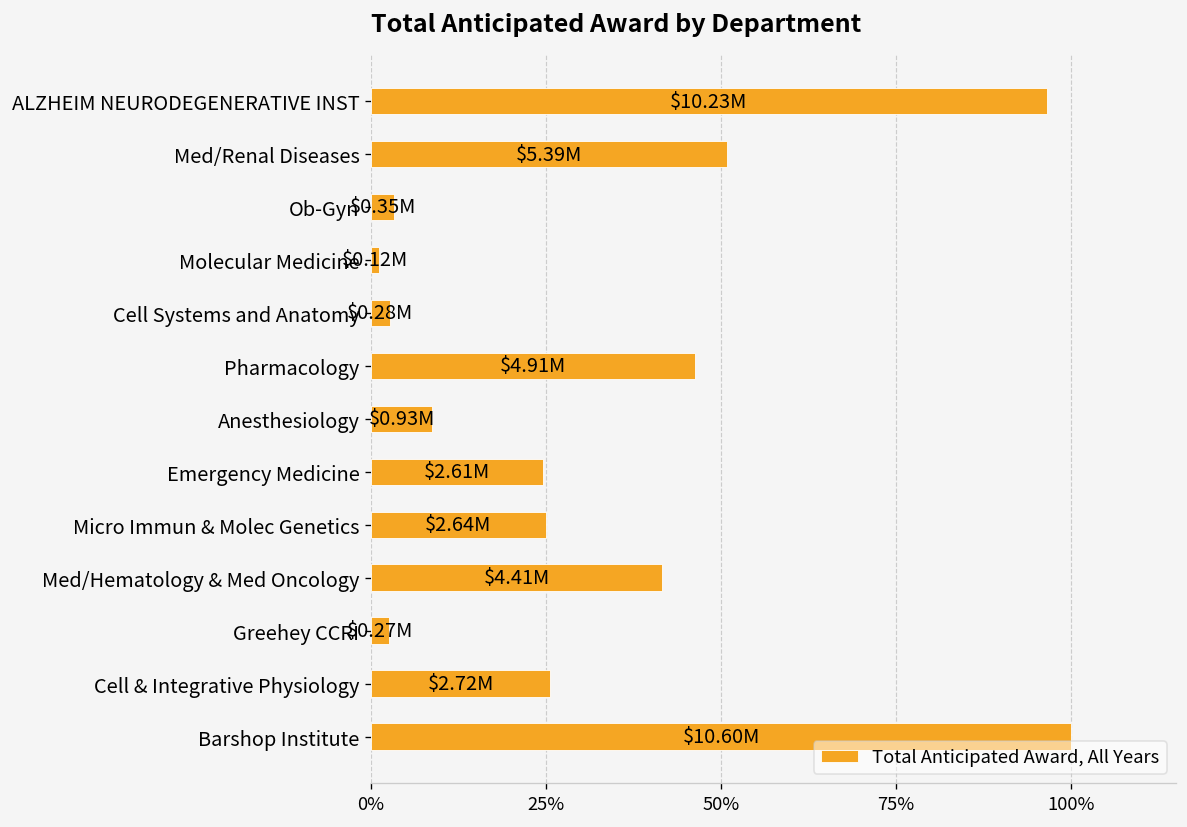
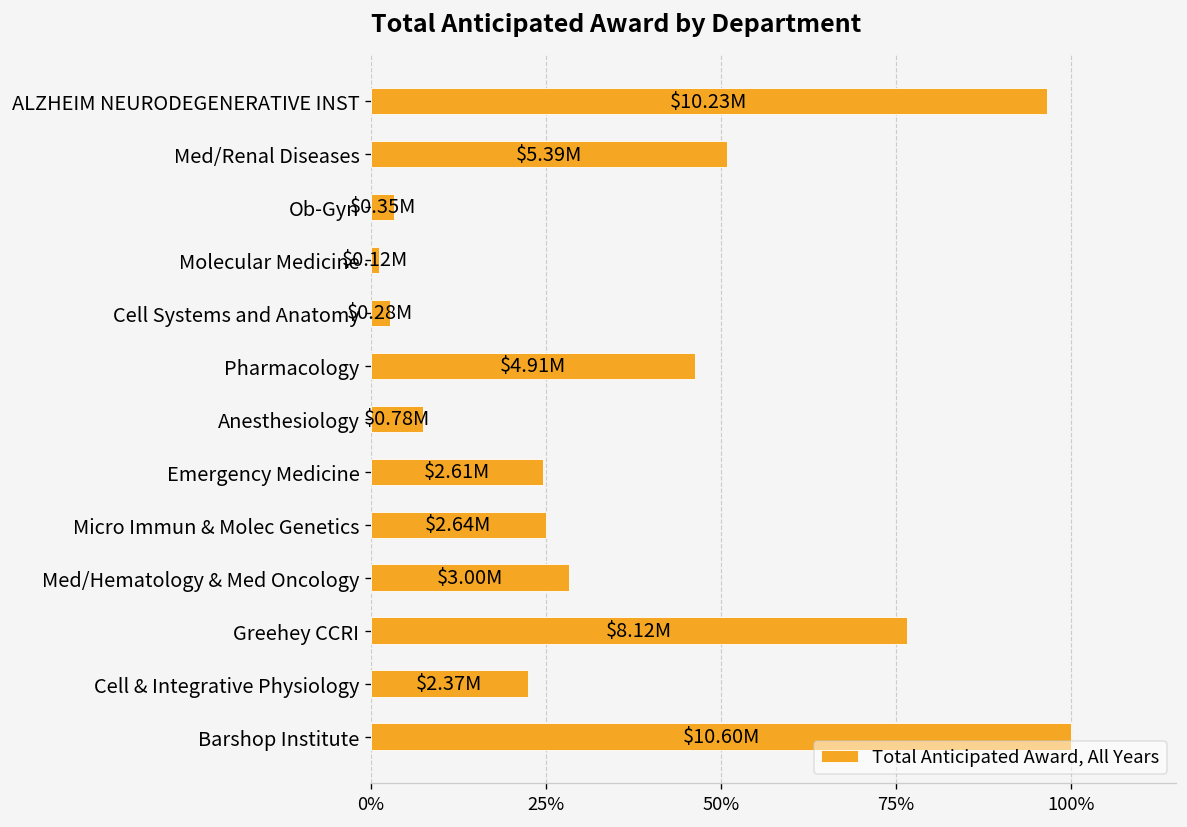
Anesthesiology: $0.93M -> $0.78M
Med/Hematology & Med Oncology: $4.41M -> $3.00M
Greehey CCRI: $0.27M -> $8.12M
Cell & Integrative Physiology: $2.72M -> $2.37M
